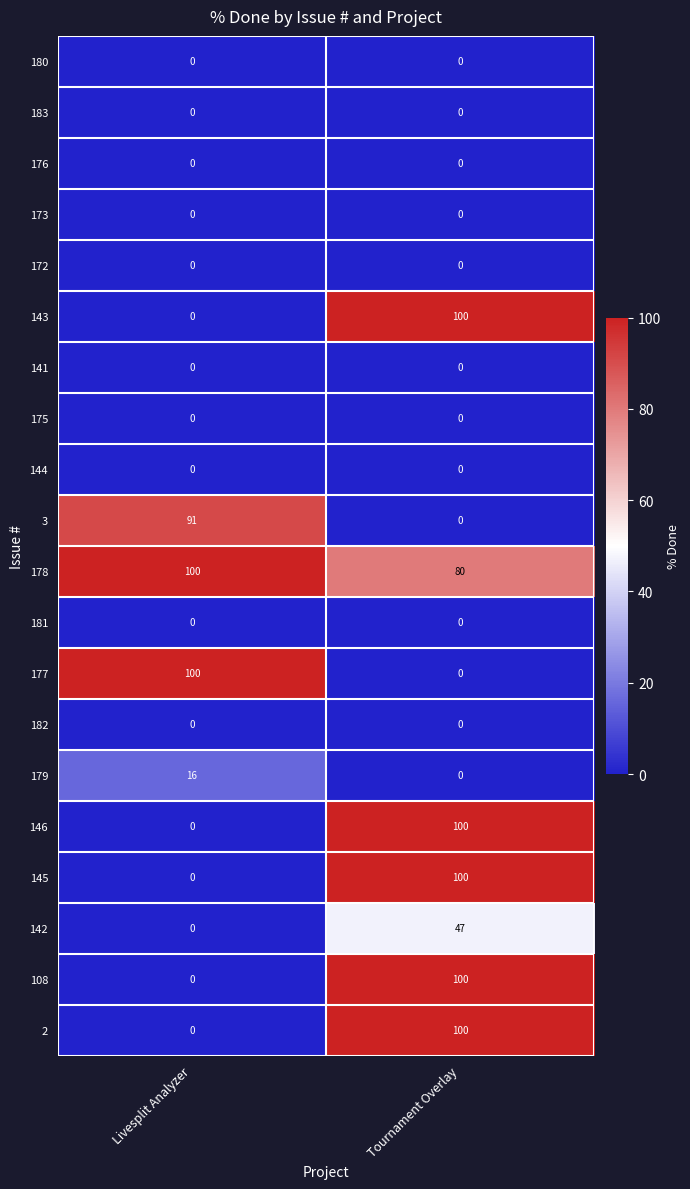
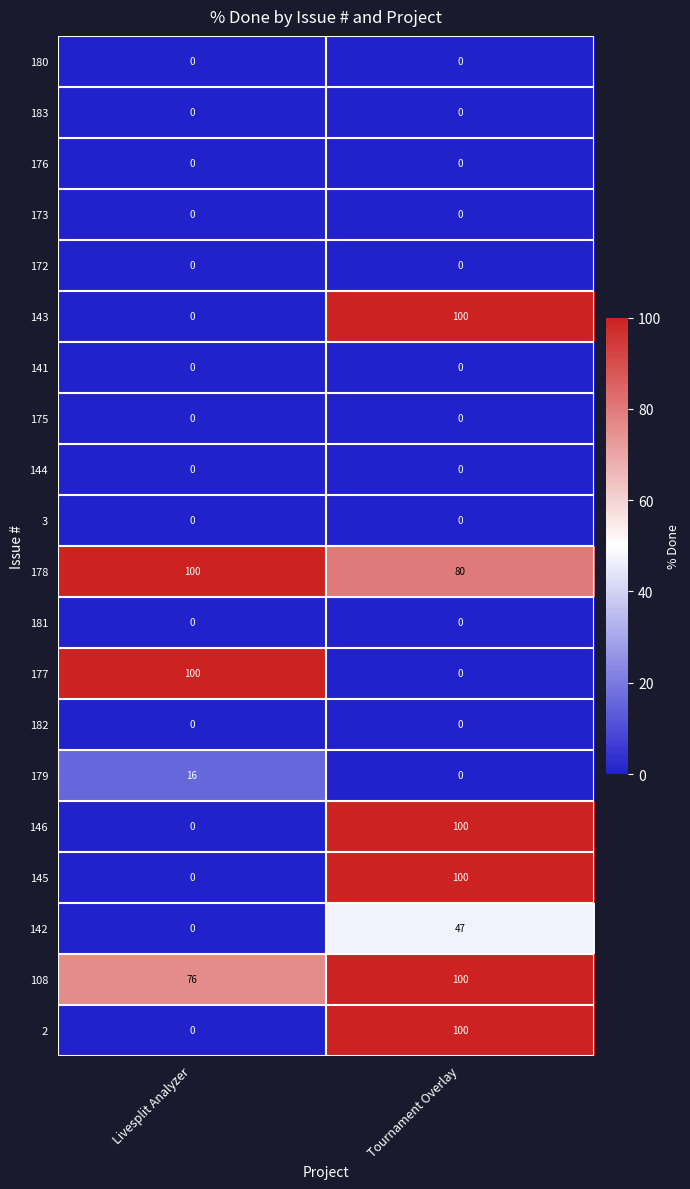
3, Livesplit Analyzer: 91 -> 0
108, Livesplit Analyzer: 0 -> 76
